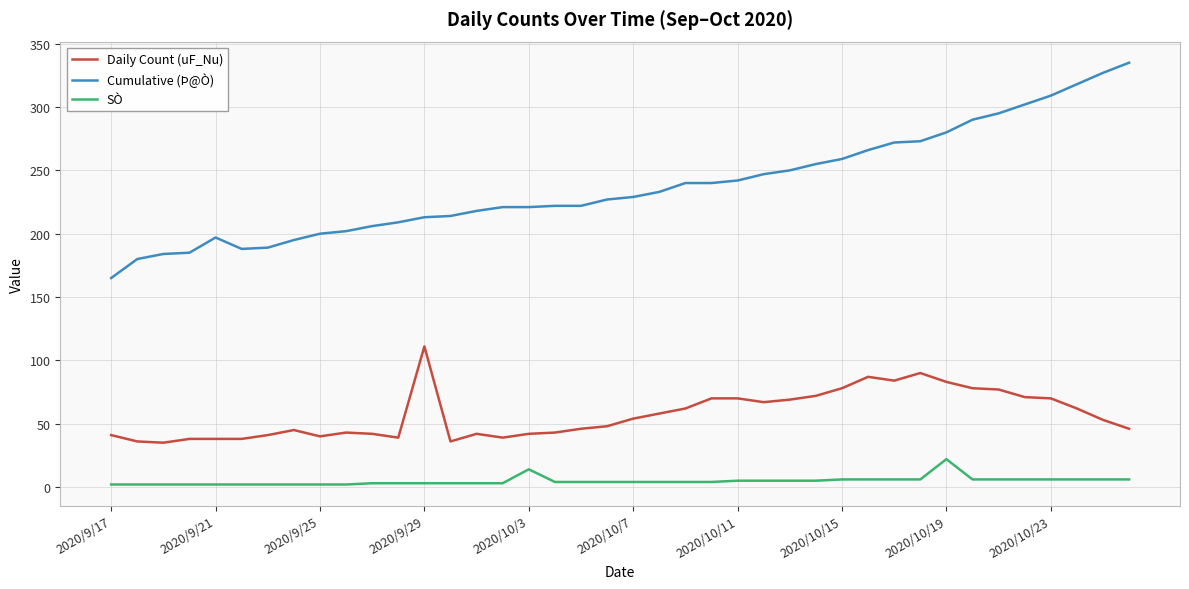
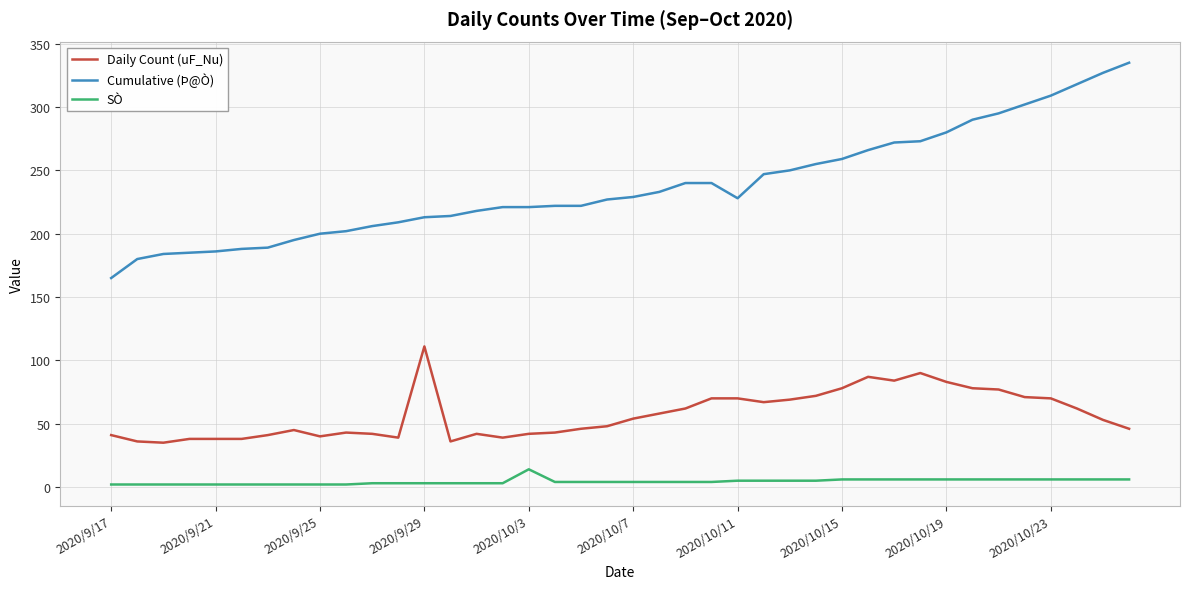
Cumulative (Þ@Ò), 2020/9/21: 197 -> 186
Cumulative (Þ@Ò), 2020/10/11: 242 -> 228
SÒ, 2020/10/19: 22 -> 6
